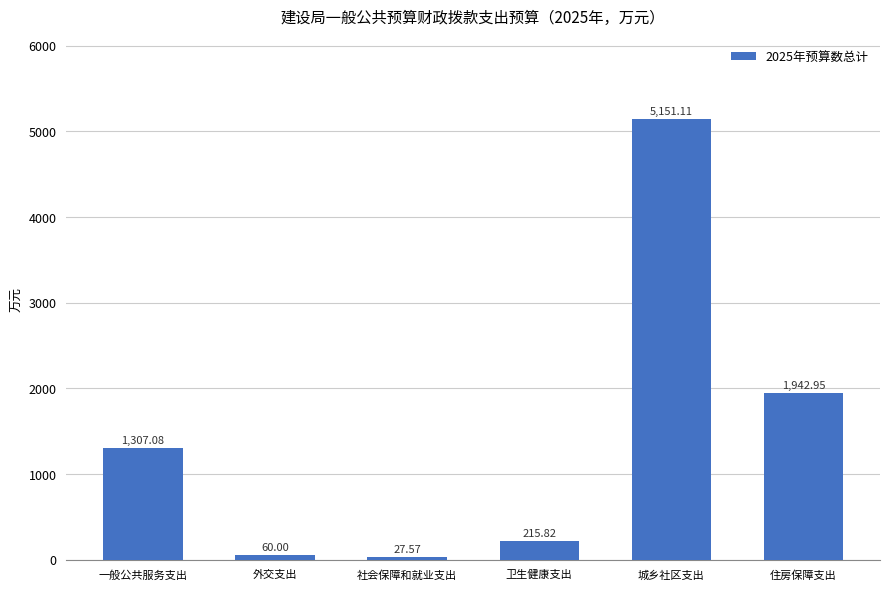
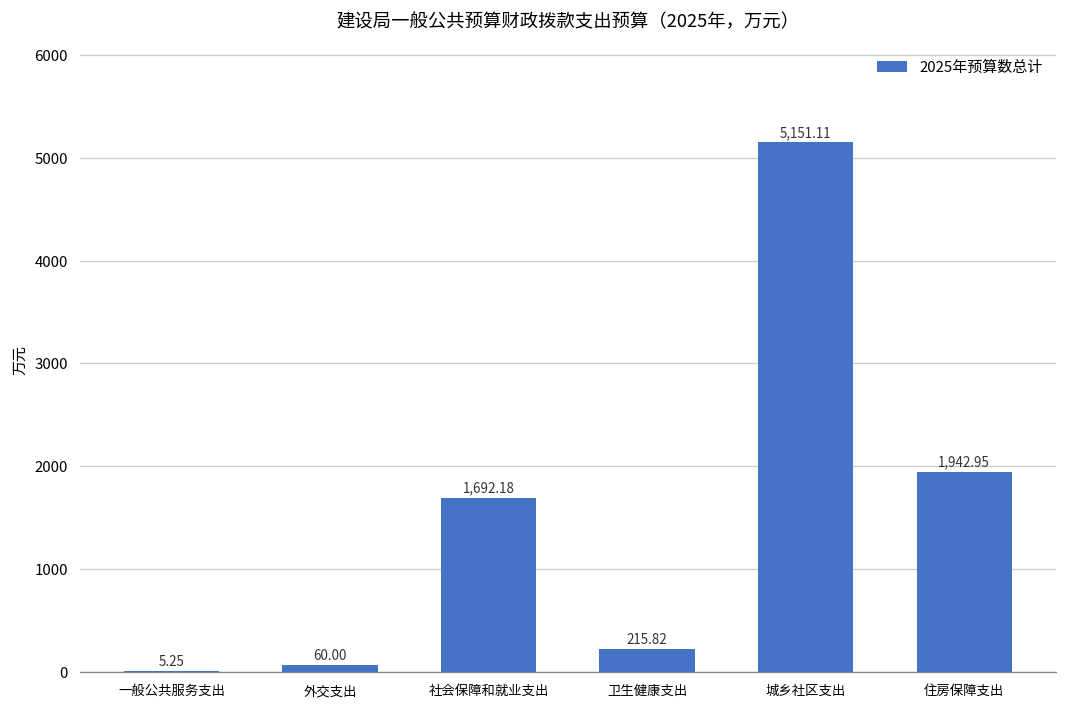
一般公共服务支出: 1,307.08 -> 5.25
社会保障和就业支出: 27.57 -> 1,692.18
